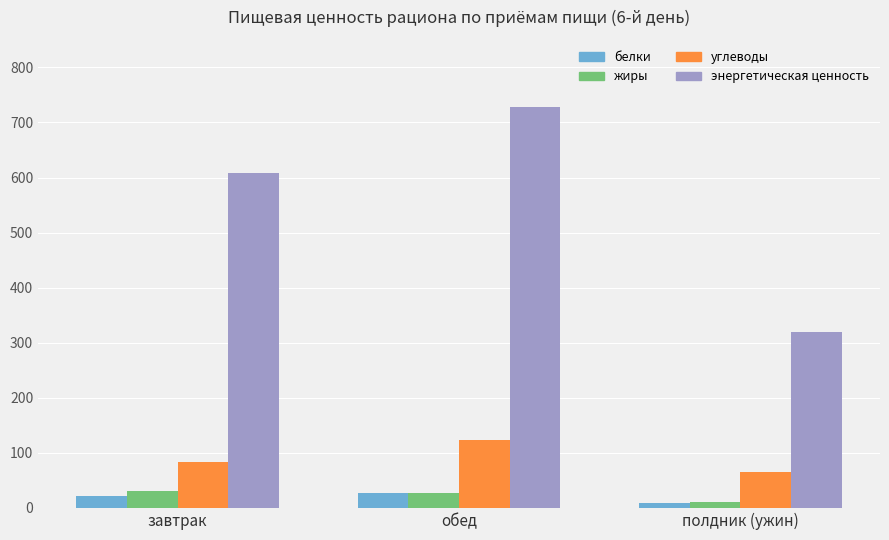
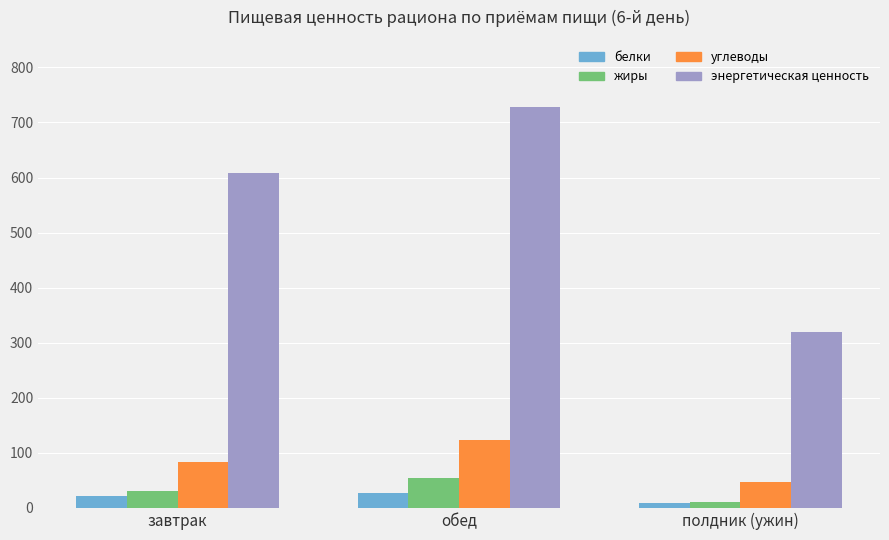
жиры, обед: 30 -> 50
углеводы, полдник (ужин): 70 -> 50
